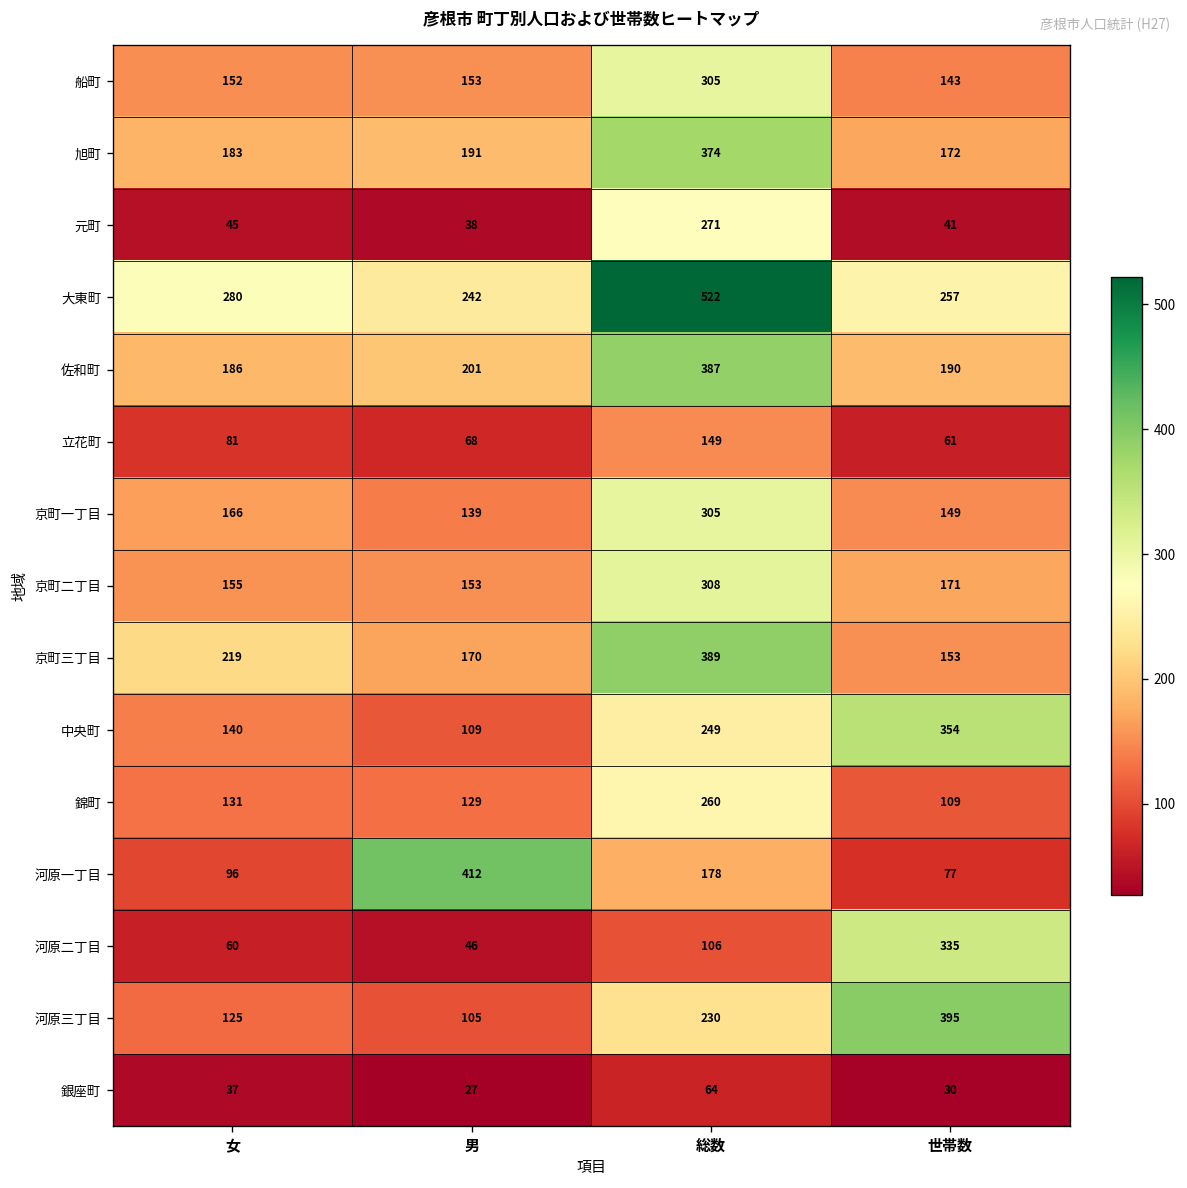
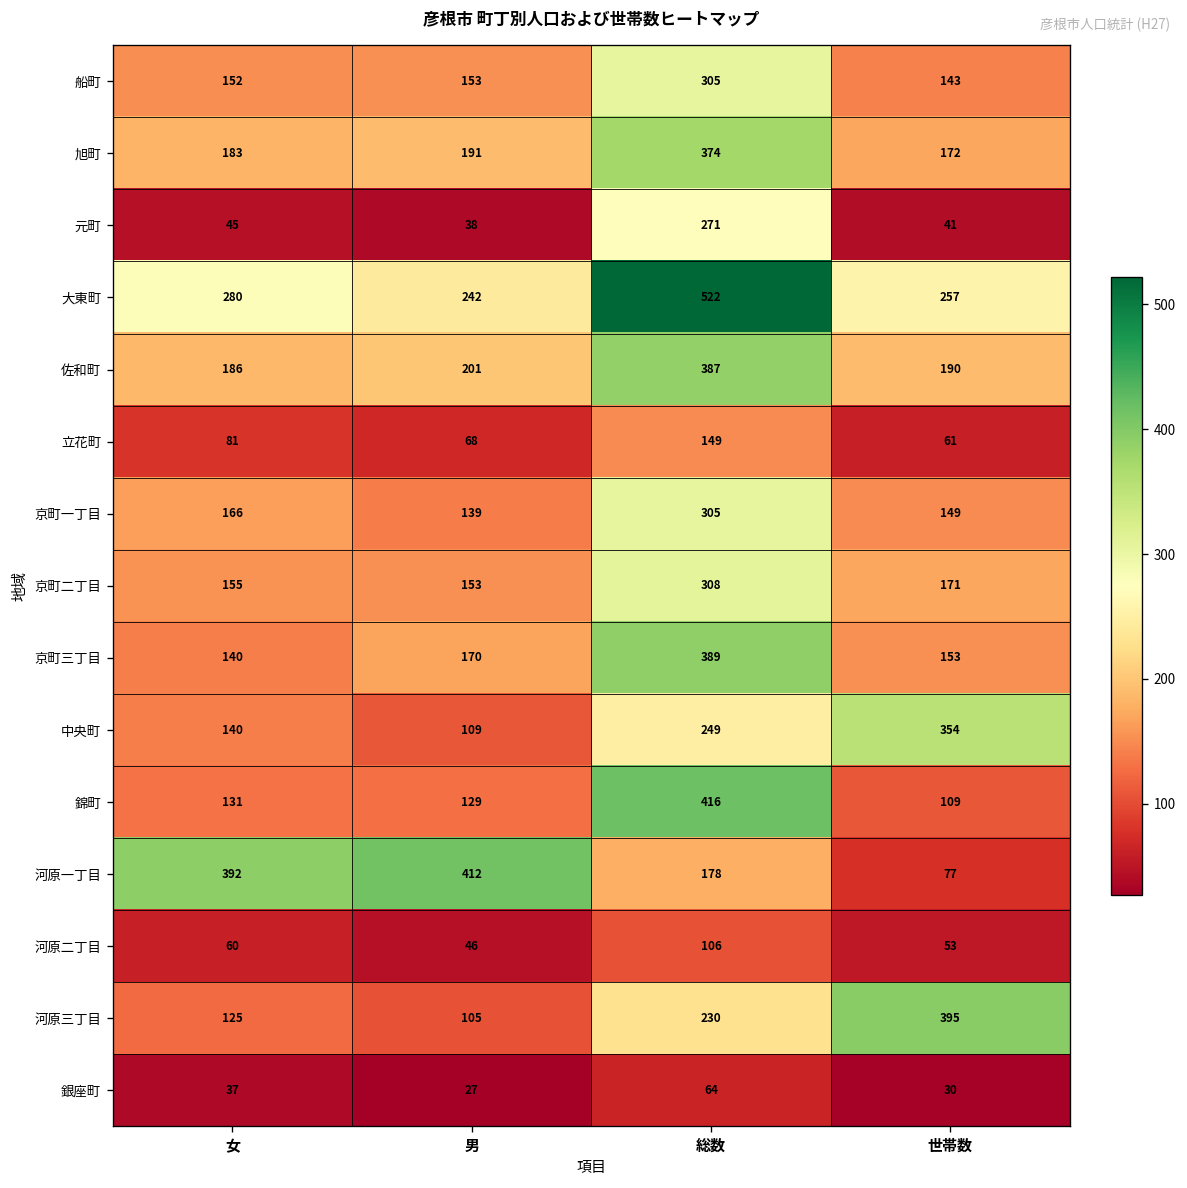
京町三丁目, 女: 219 -> 140
錦町, 総数: 260 -> 416
河原一丁目, 女: 96 -> 392
河原二丁目, 世帯数: 335 -> 53
